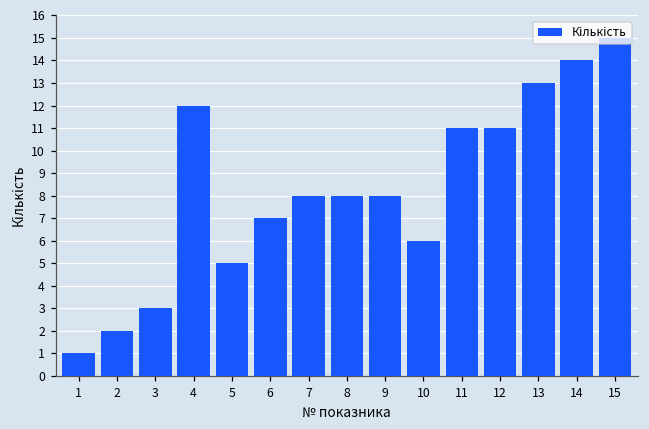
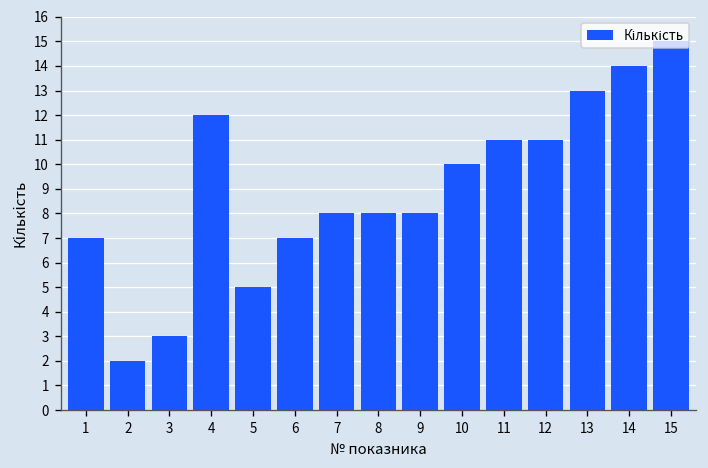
1: 1 -> 7
10: 6 -> 10
